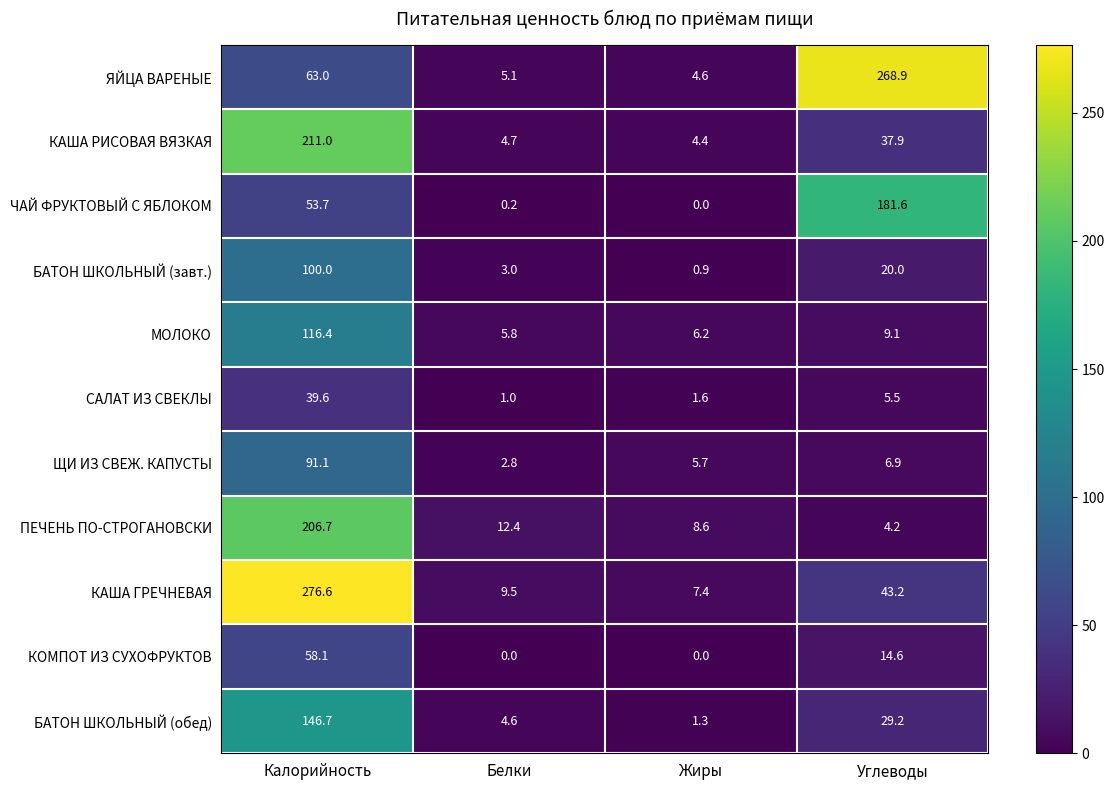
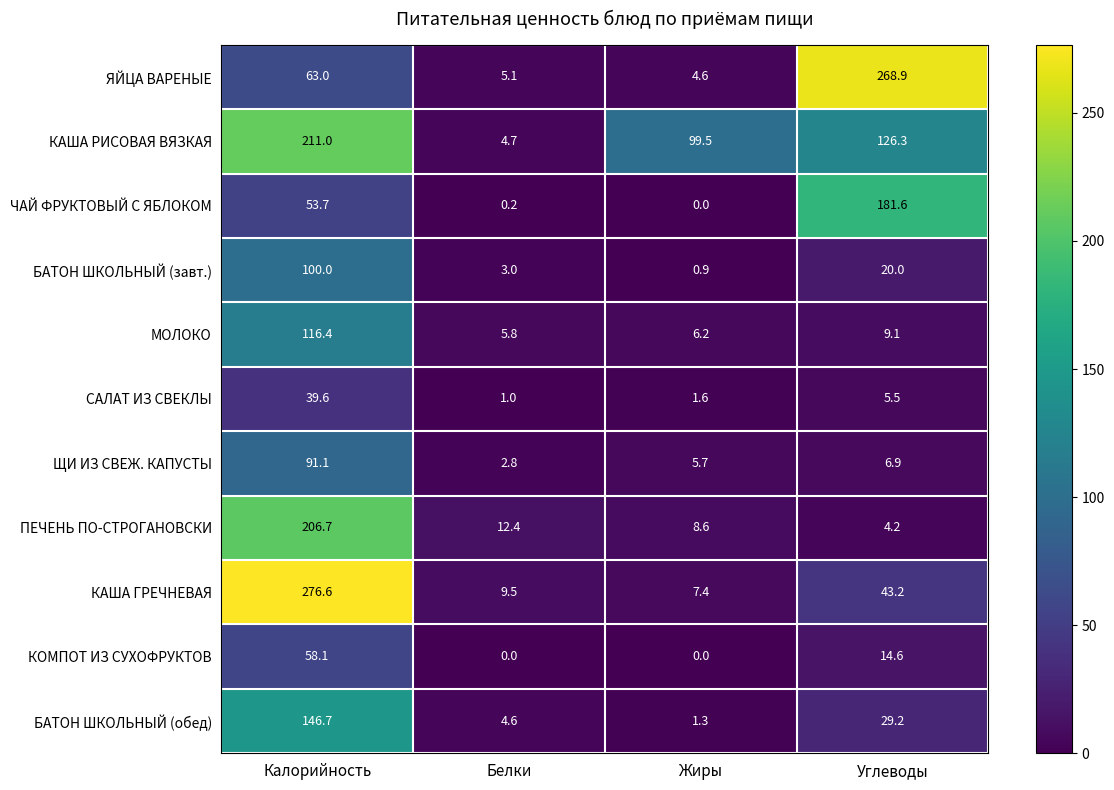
КАША РИСОВАЯ ВЯЗКАЯ, Жиры: 4.4 -> 99.5
КАША РИСОВАЯ ВЯЗКАЯ, Углеводы: 37.9 -> 126.3
